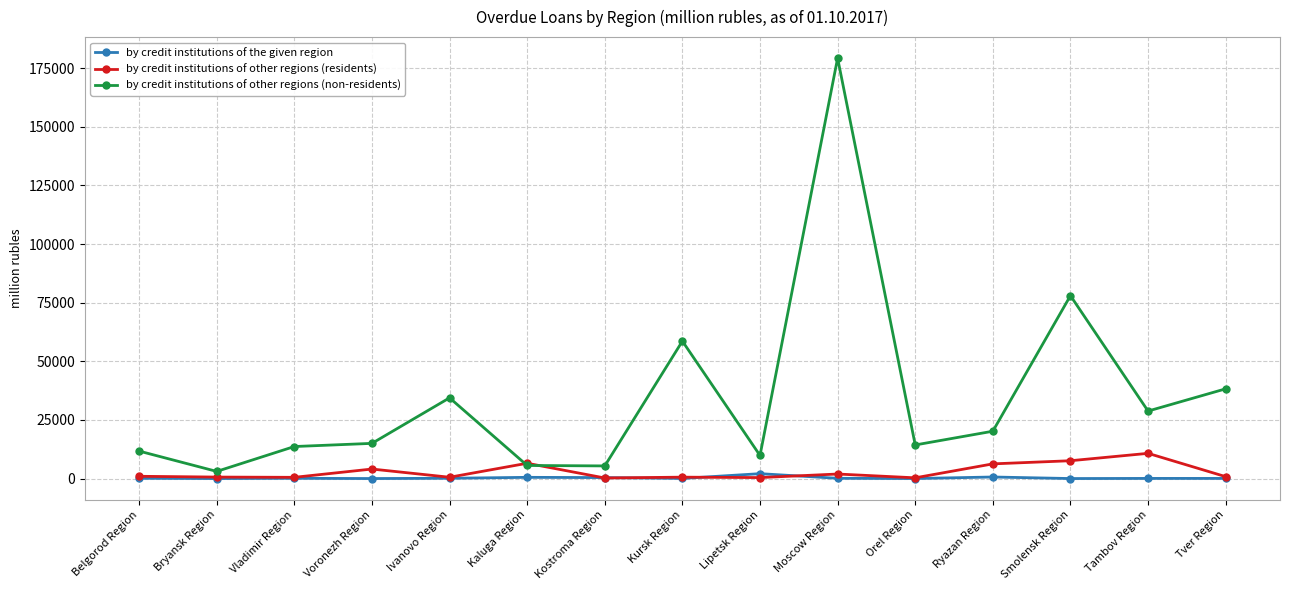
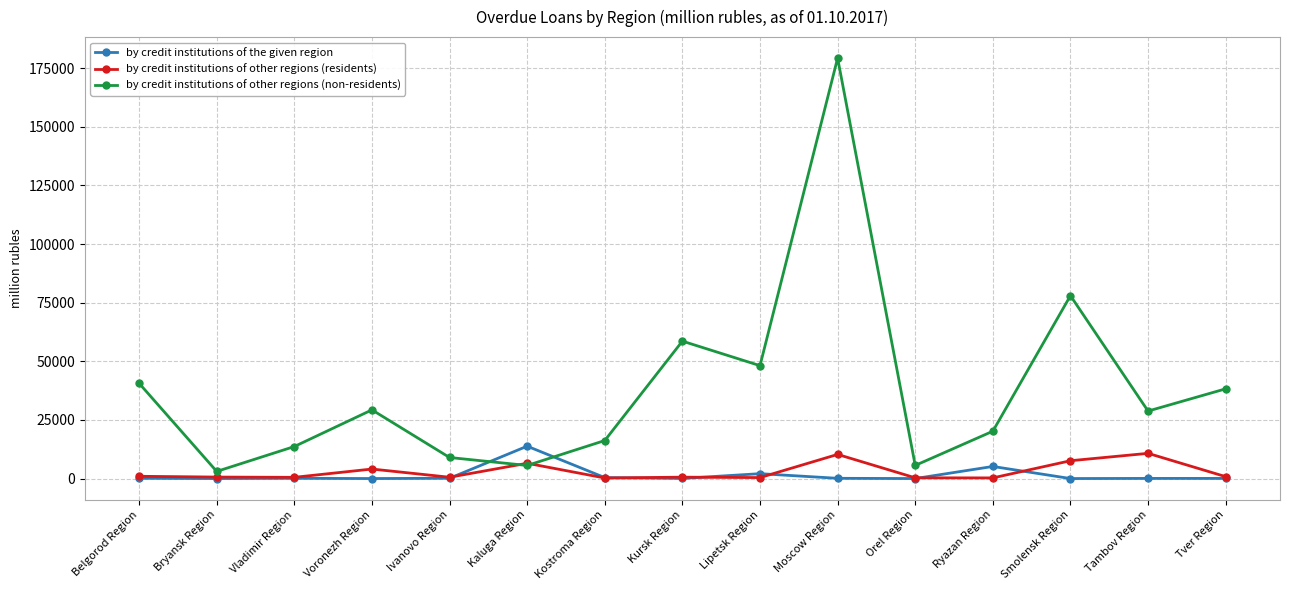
by credit institutions of other regions (non-residents), Belgorod Region: 12000 -> 41000
by credit institutions of other regions (non-residents), Voronezh Region: 15000 -> 29000
by credit institutions of other regions (non-residents), Ivanovo Region: 34000 -> 9000
by credit institutions of the given region, Kaluga Region: 1000 -> 14000
by credit institutions of other regions (non-residents), Kostroma Region: 5000 -> 16000
by credit institutions of other regions (non-residents), Lipetsk Region: 10000 -> 48000
by credit institutions of other regions (residents), Moscow Region: 2000 -> 10000
by credit institutions of other regions (non-residents), Orel Region: 14000 -> 6000
by credit institutions of the given region, Ryazan Region: 1000 -> 5000
by credit institutions of other regions (residents), Ryazan Region: 6000 -> 0
